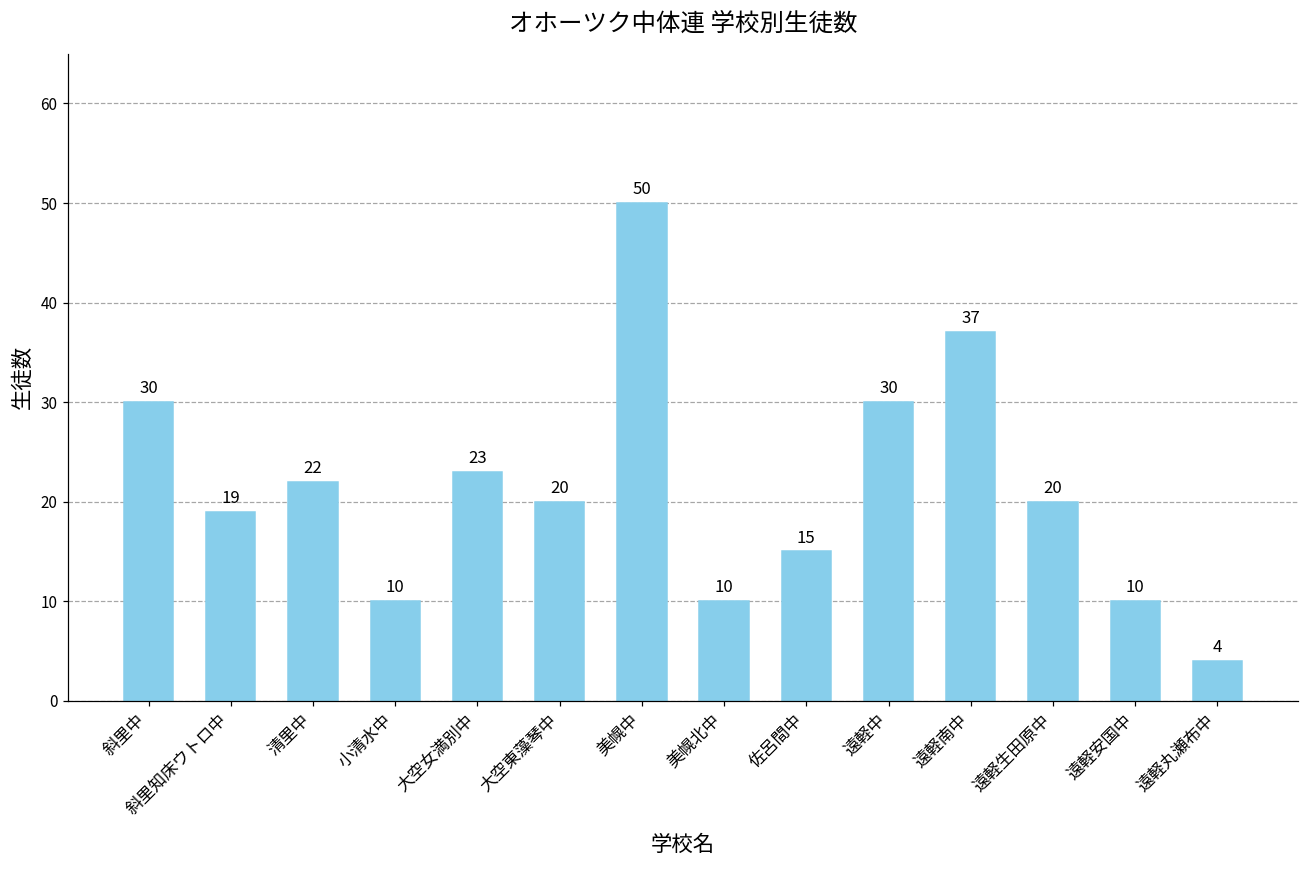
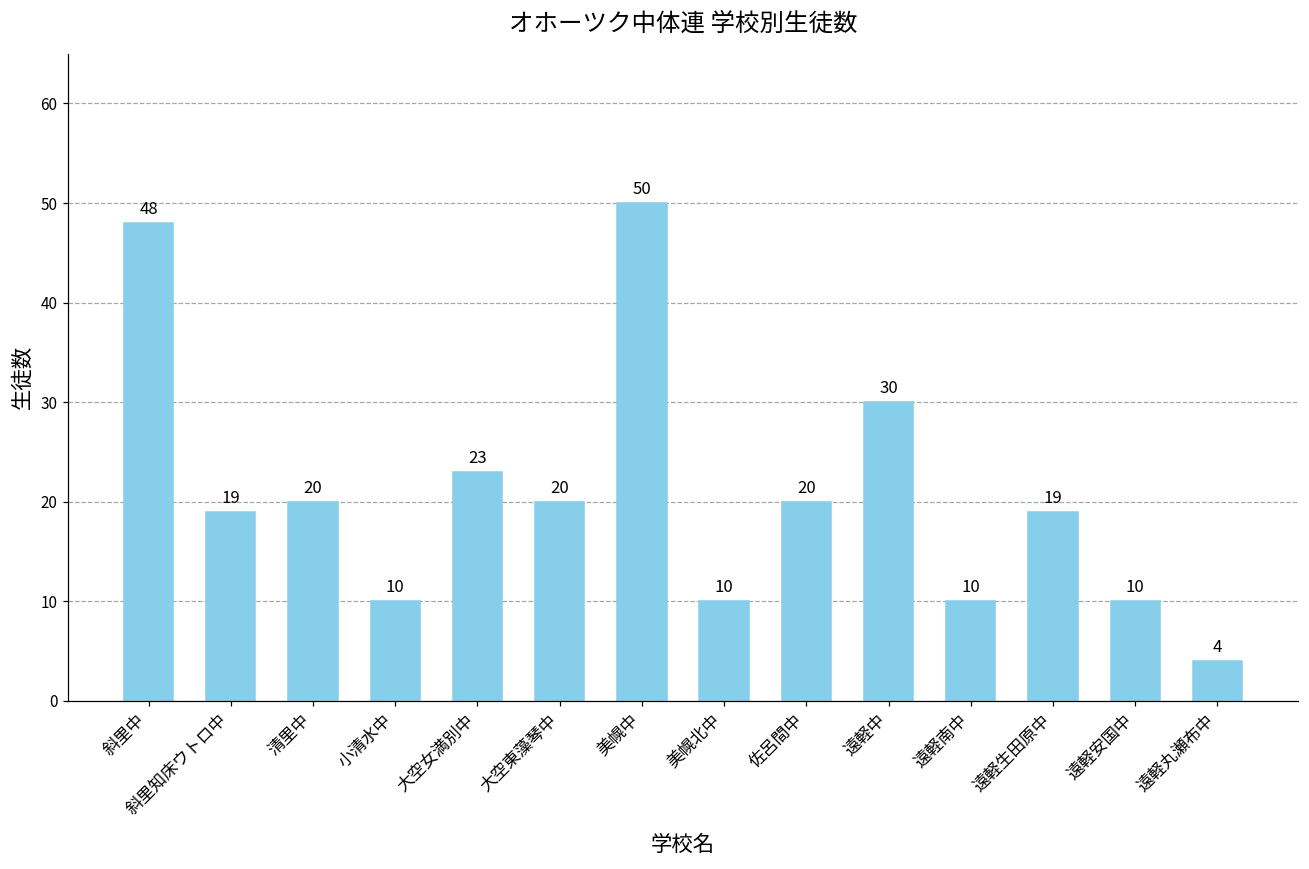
斜里中: 30 -> 48
清里中: 22 -> 20
佐呂間中: 15 -> 20
遠軽南中: 37 -> 10
遠軽生田原中: 20 -> 19
